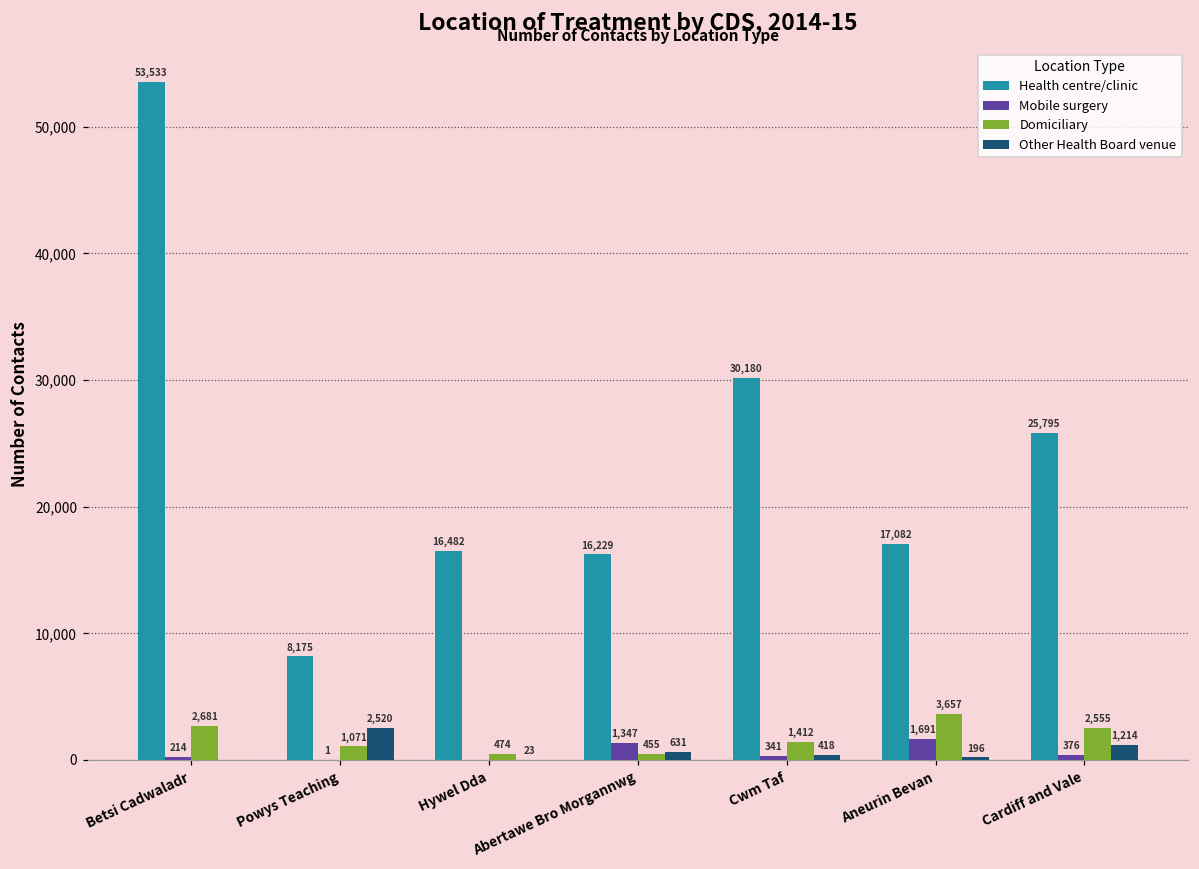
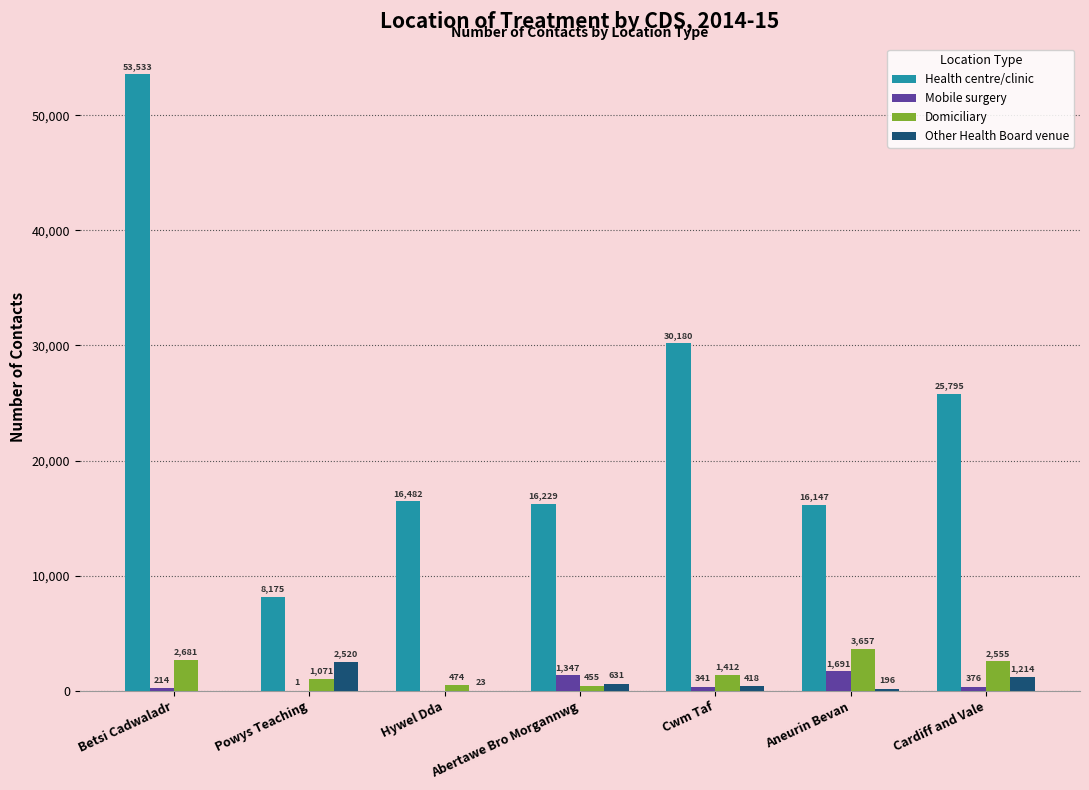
Health centre/clinic, Aneurin Bevan: 17,082 -> 16,147
